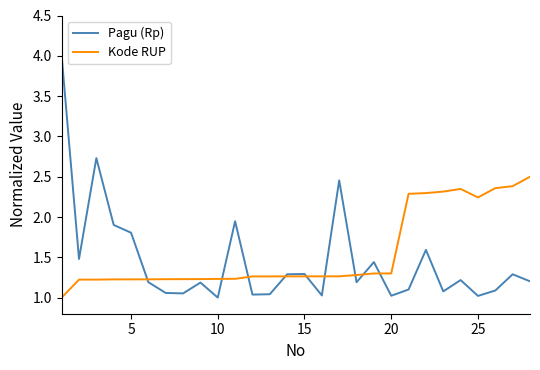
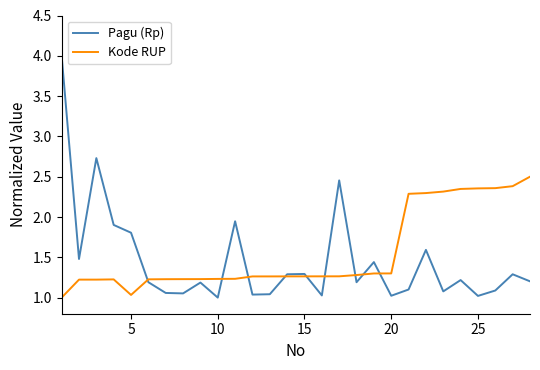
Kode RUP, 5: 1.2 -> 1.0
Kode RUP, 25: 2.2 -> 2.4
